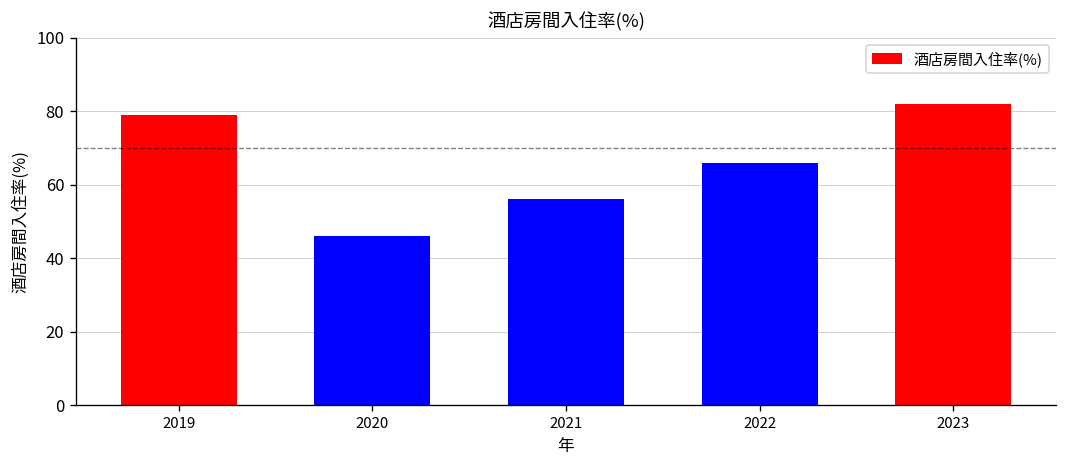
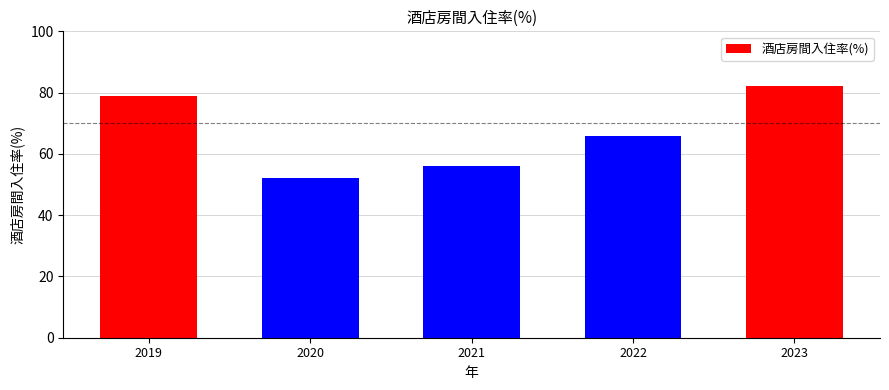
2020: 46 -> 52
